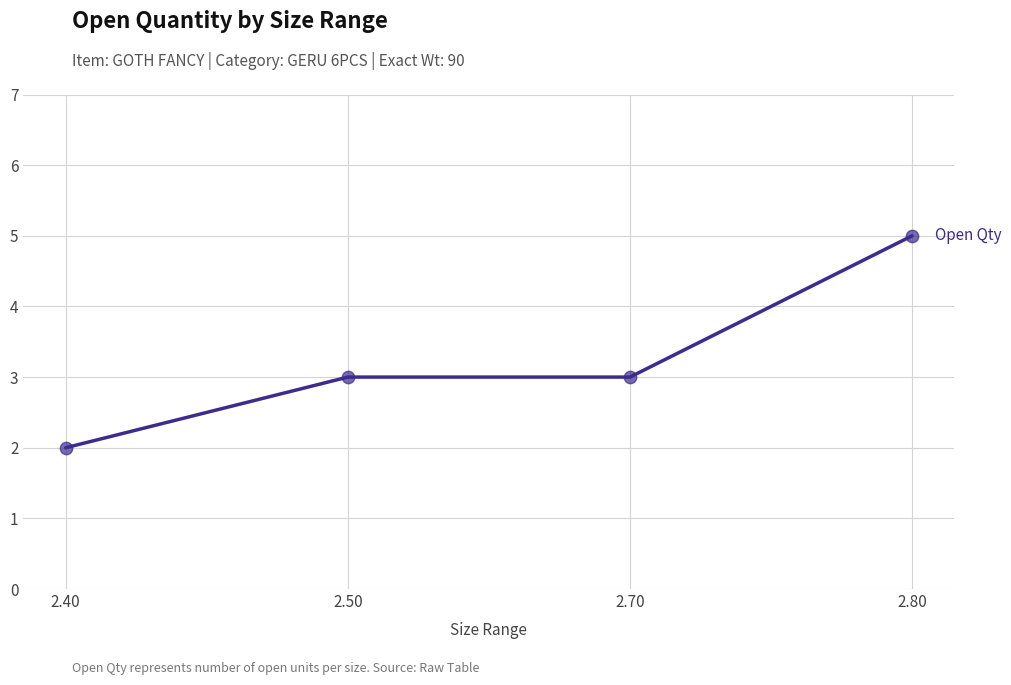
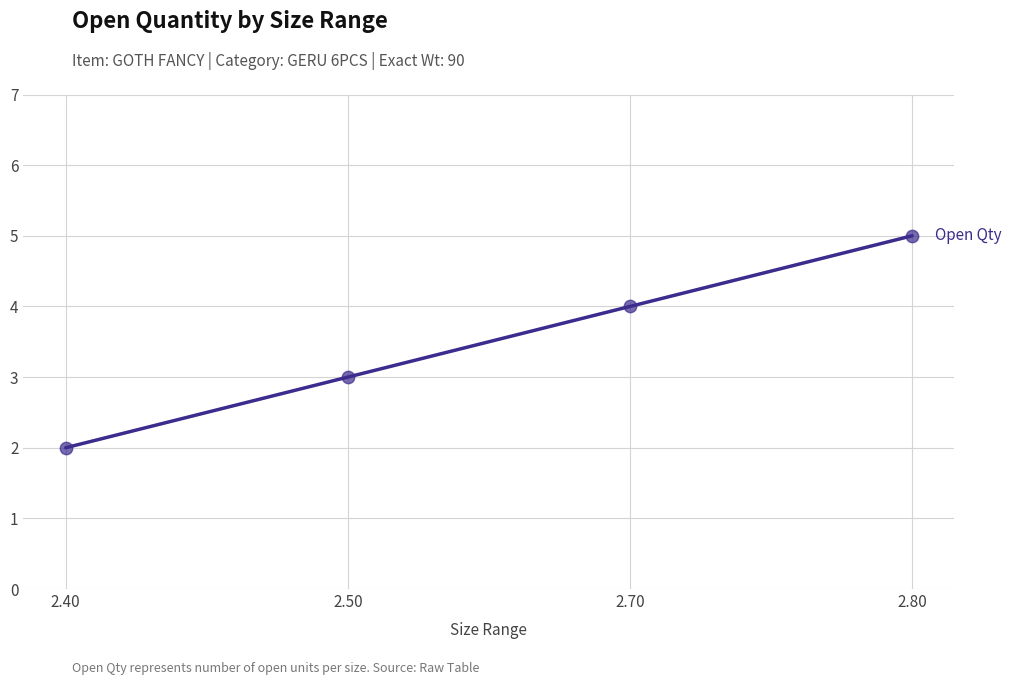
2.70: 3 -> 4
